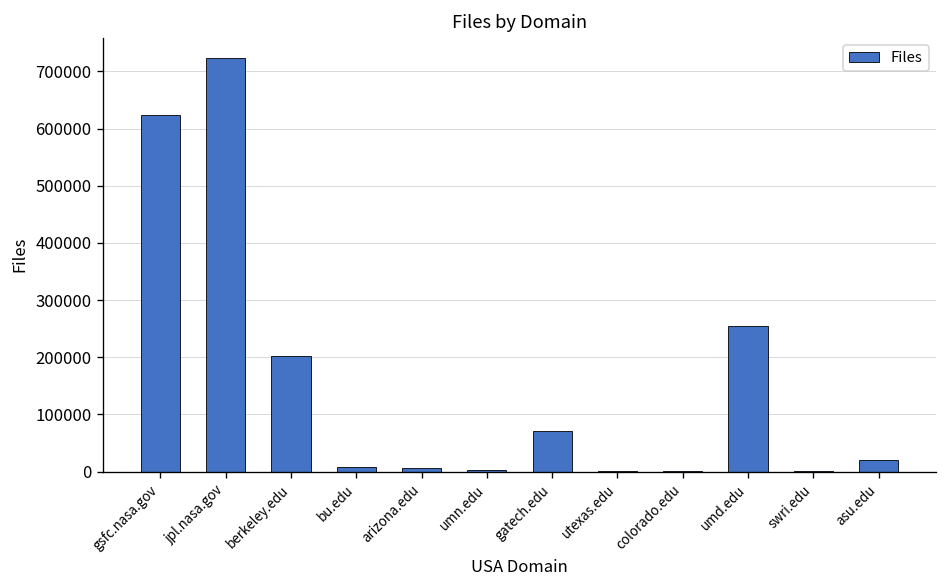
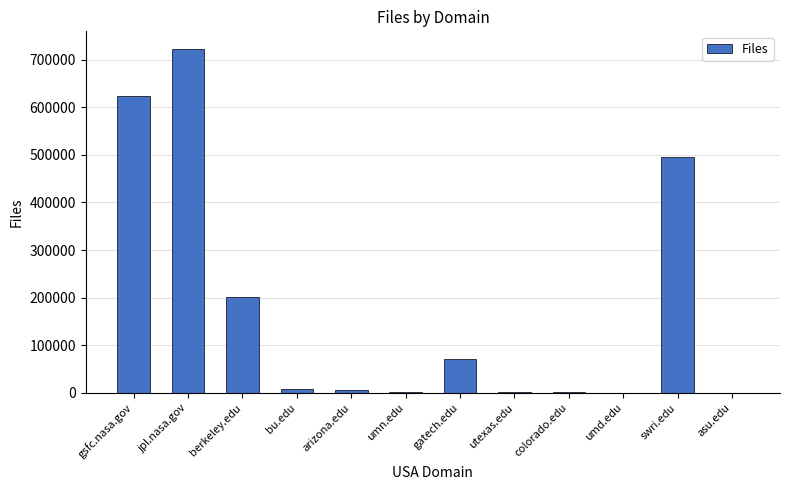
umd.edu: 250000 -> 0
swri.edu: 0 -> 500000
asu.edu: 20000 -> 0
